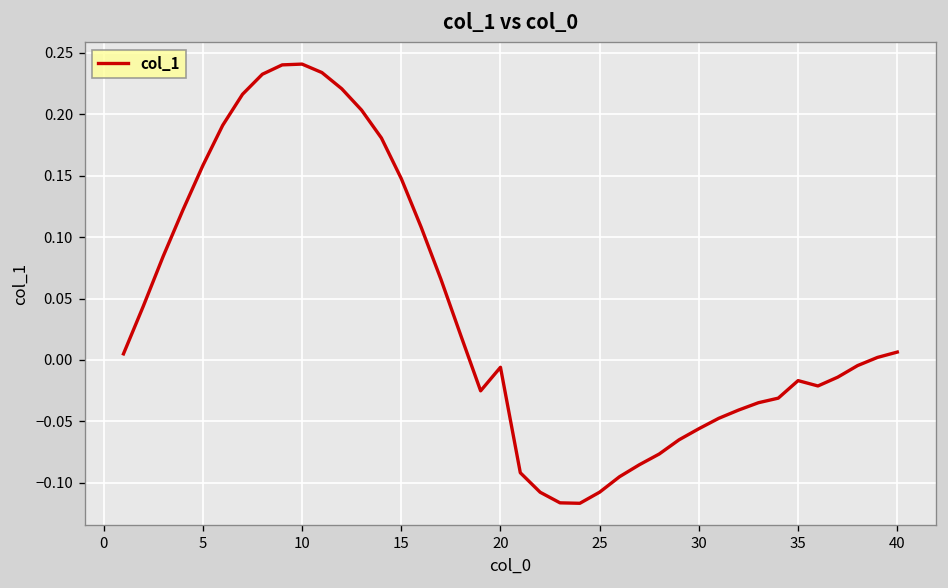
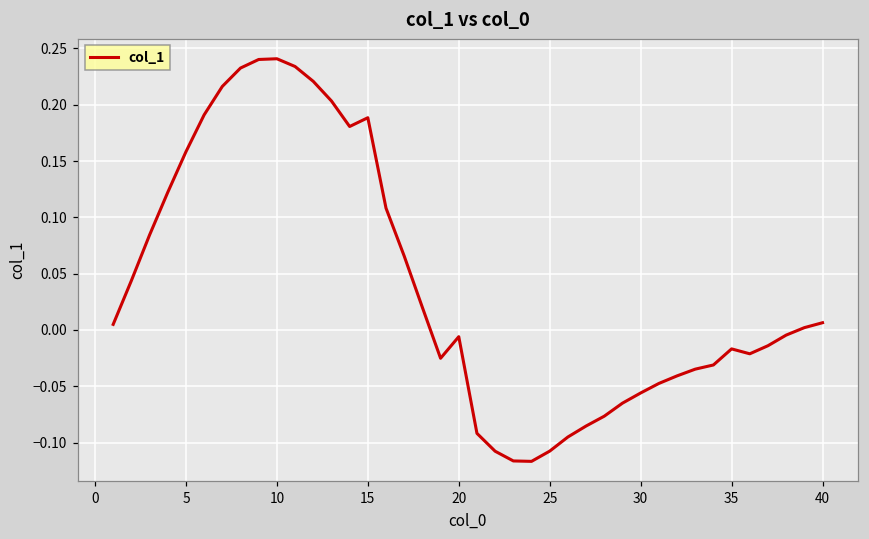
15: 0.148 -> 0.188
